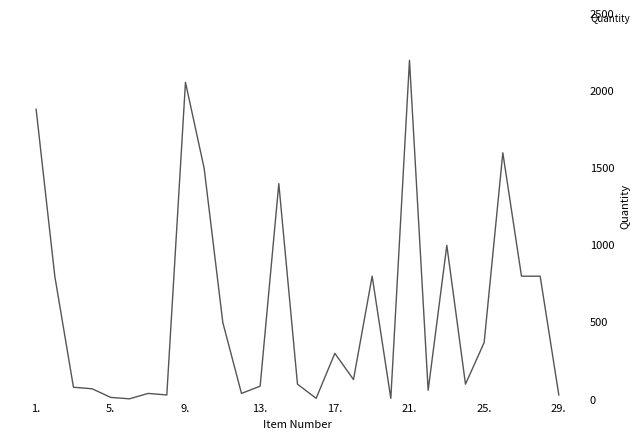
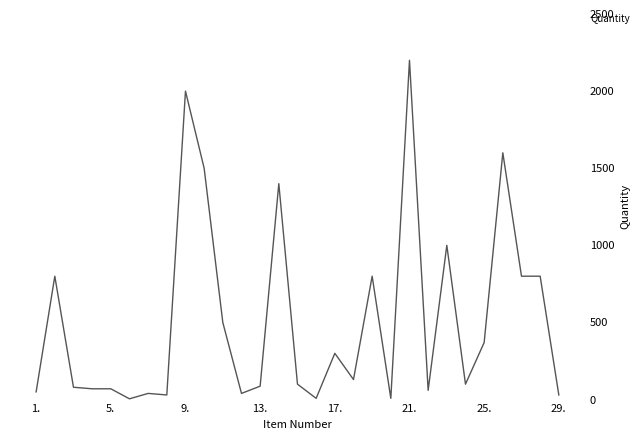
1.: 1880 -> 50
5.: 10 -> 70
9.: 2060 -> 2000
